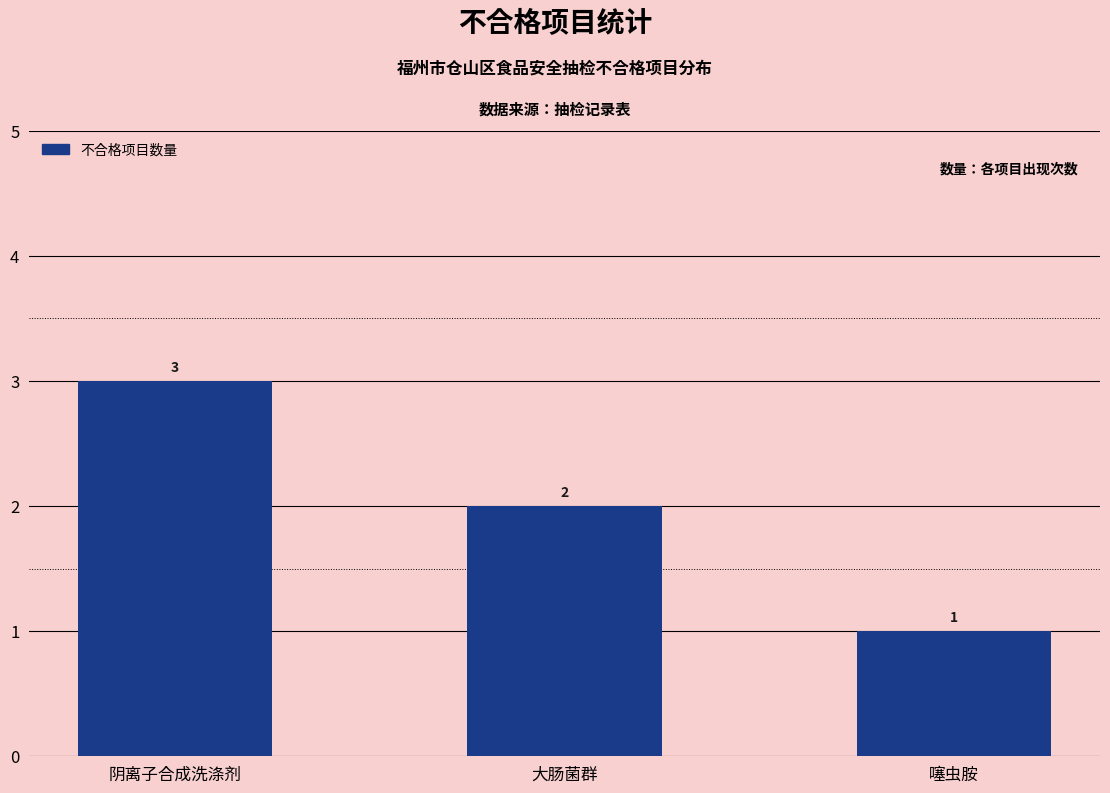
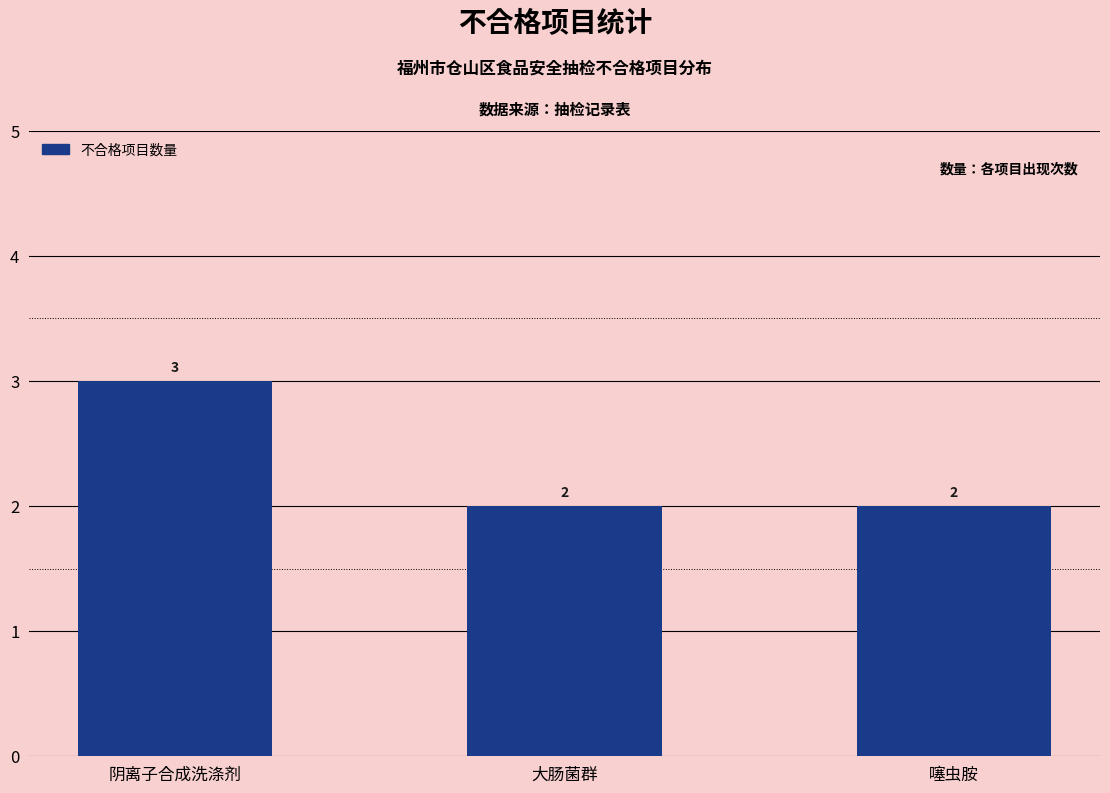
噻虫胺: 1 -> 2
